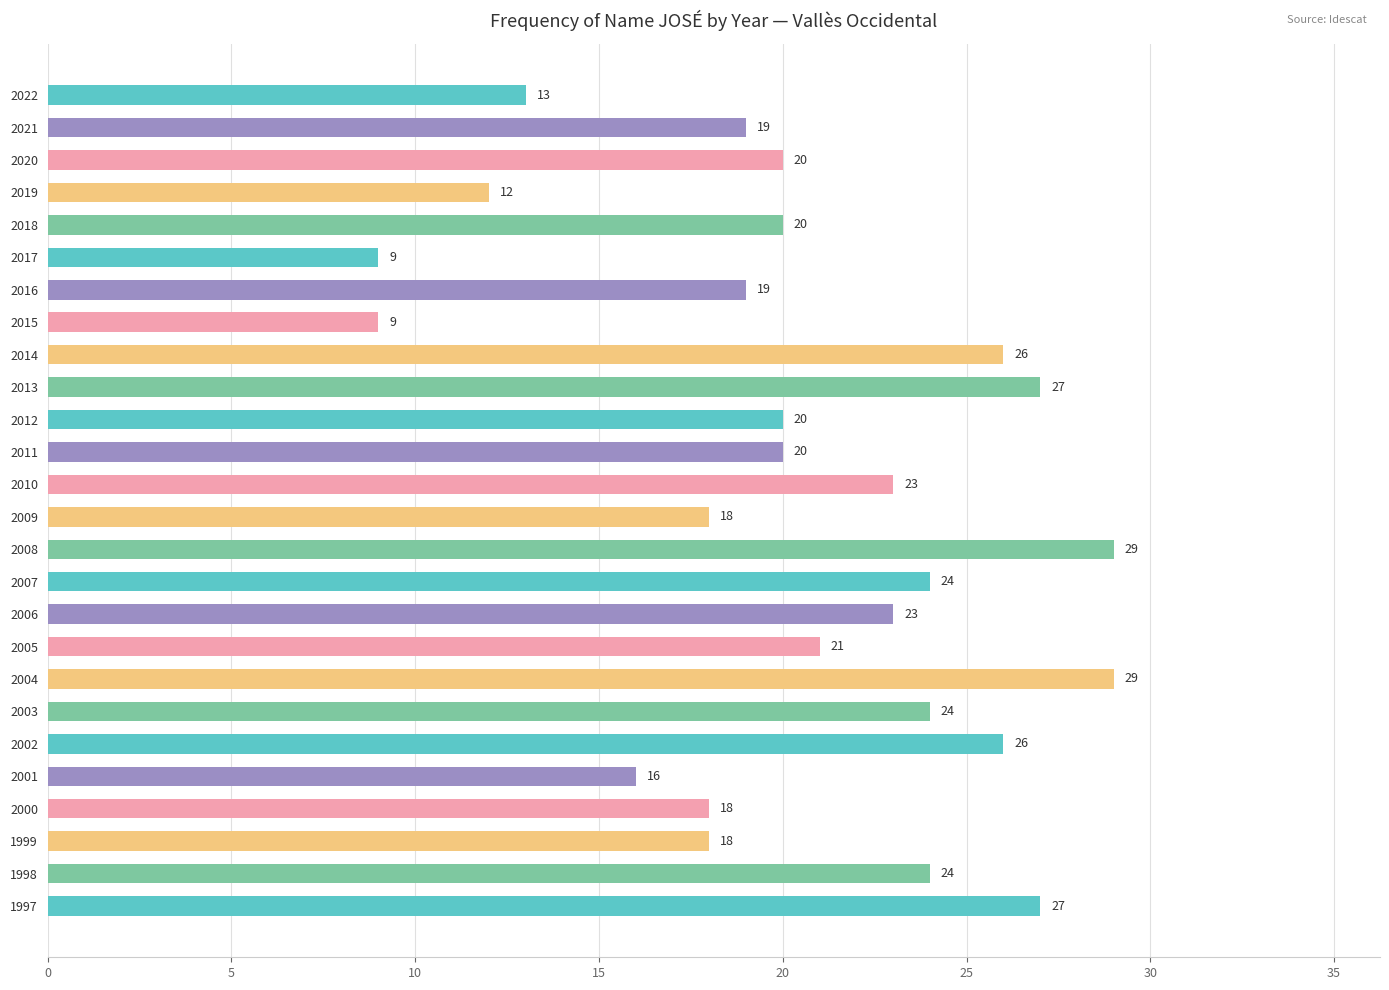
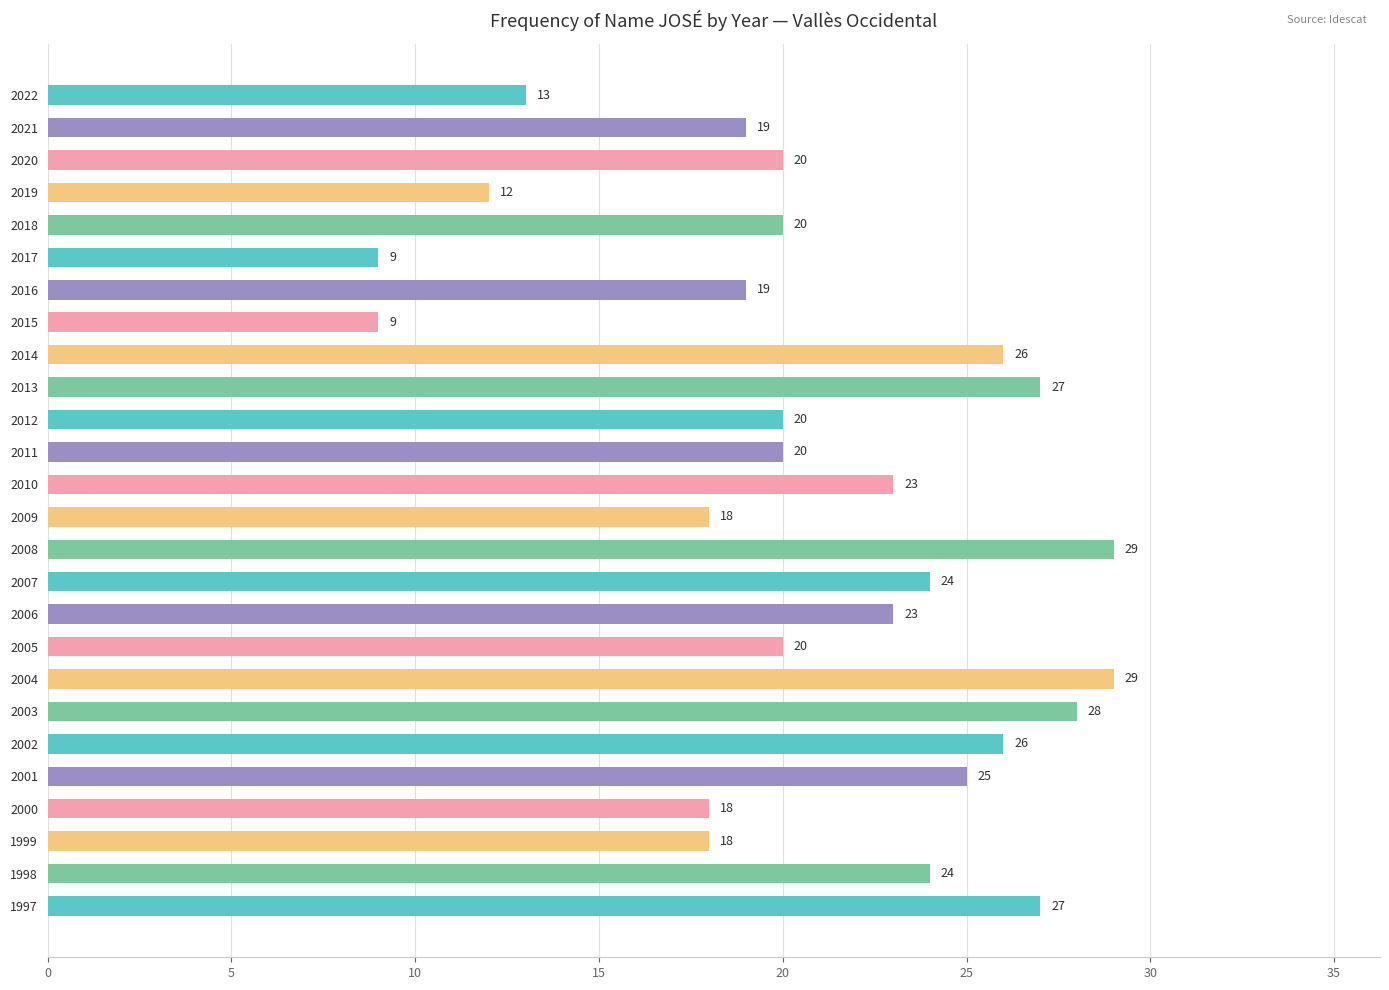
2005: 21 -> 20
2003: 24 -> 28
2001: 16 -> 25
